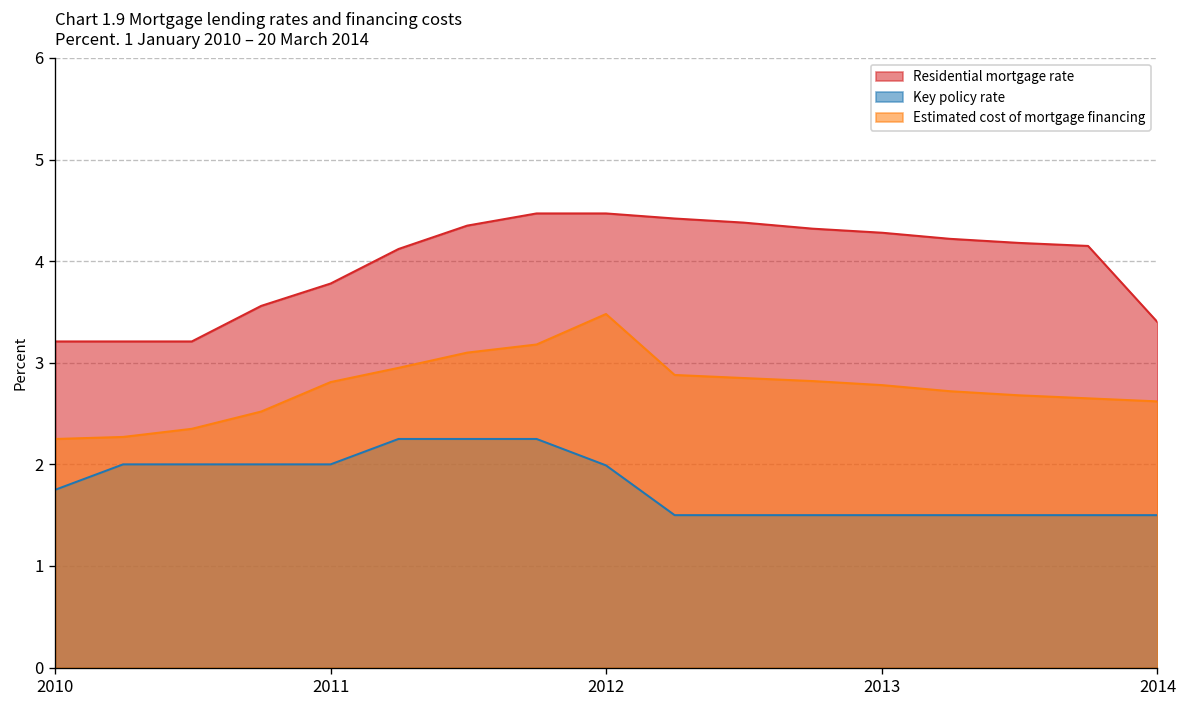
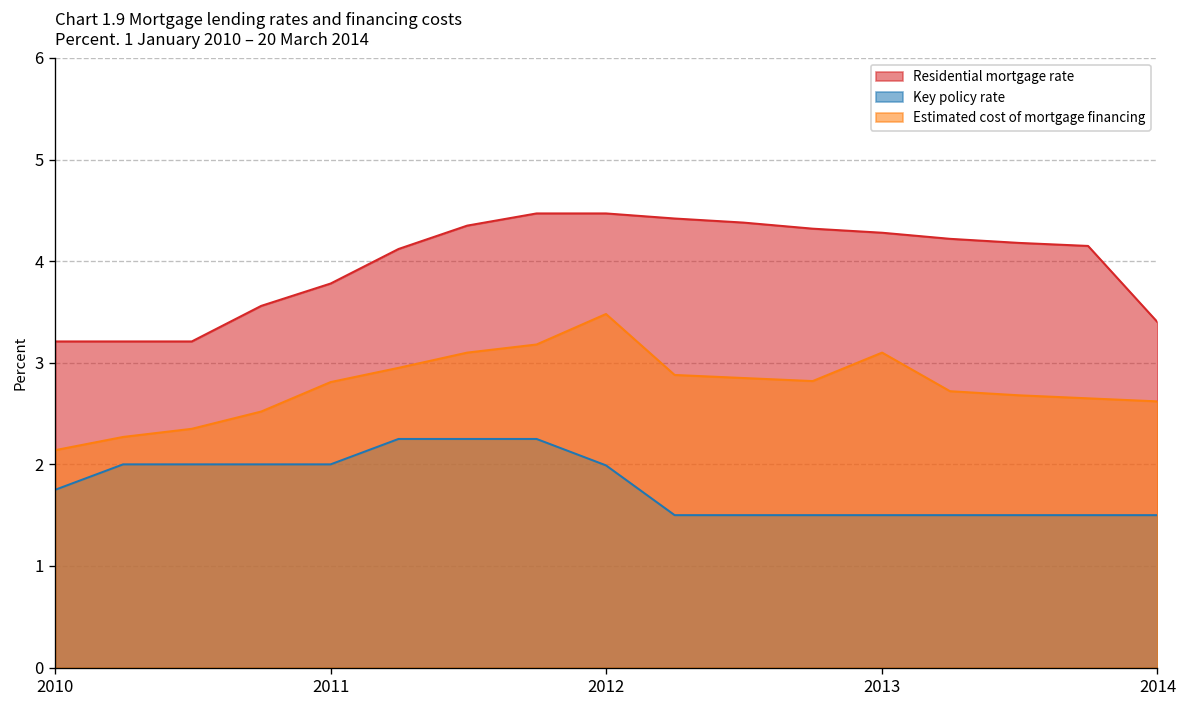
Estimated cost of mortgage financing, 2010: 2.3 -> 2.1
Estimated cost of mortgage financing, 2013: 2.8 -> 3.1
